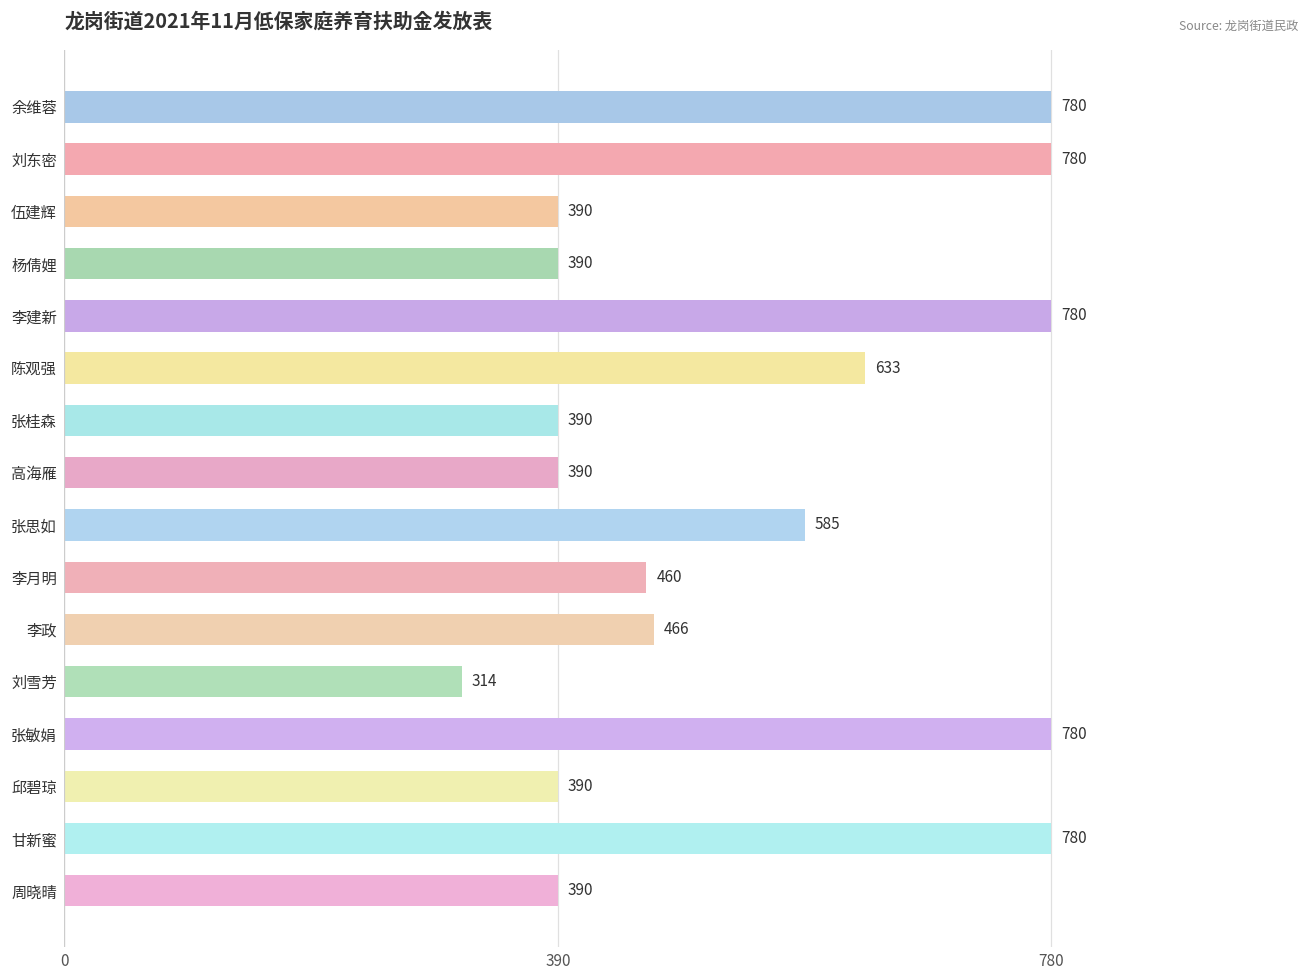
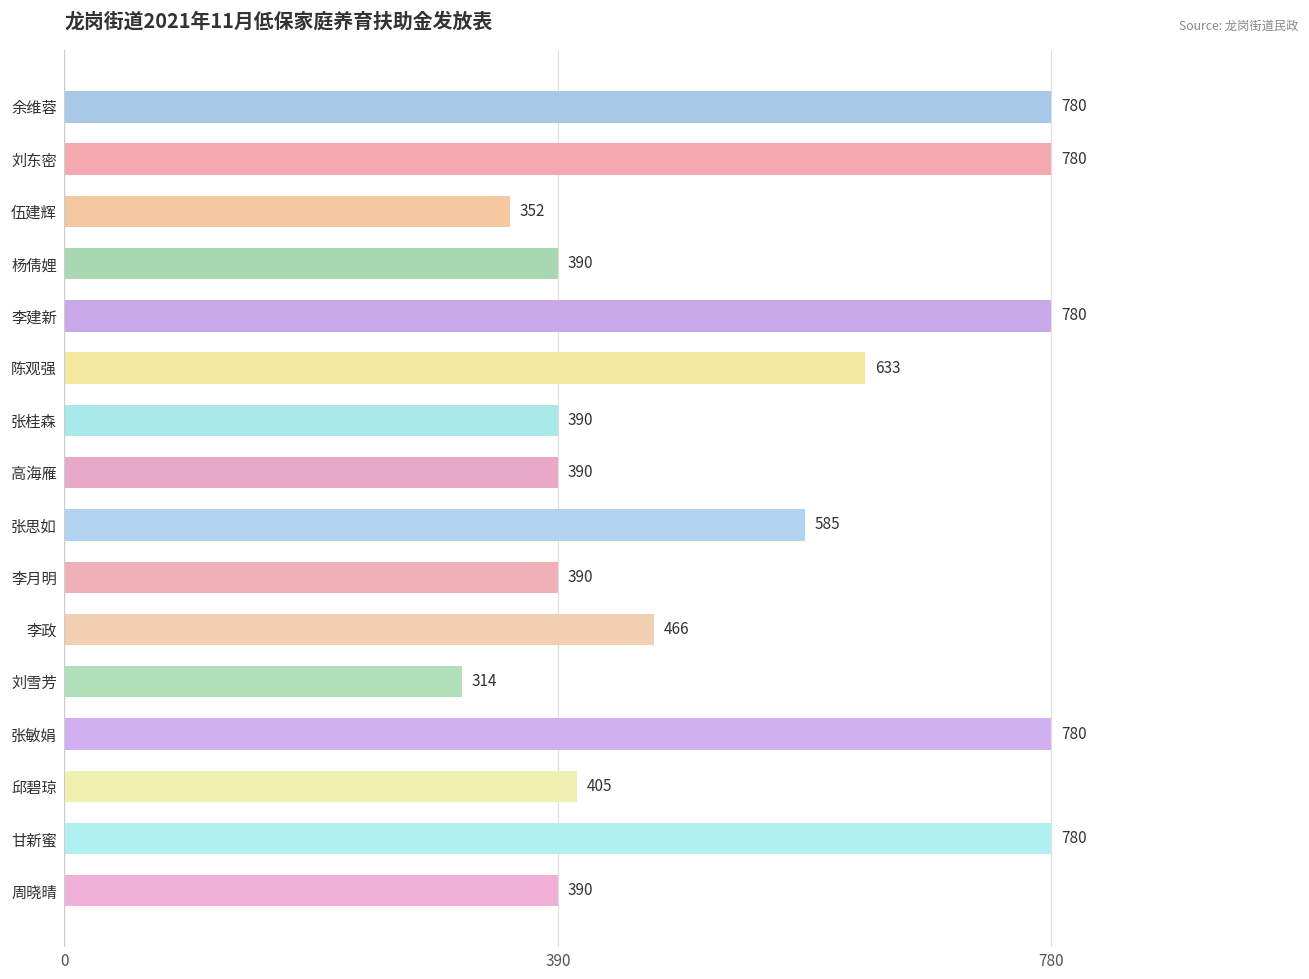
伍建辉: 390 -> 352
李月明: 460 -> 390
邱碧琼: 390 -> 405
